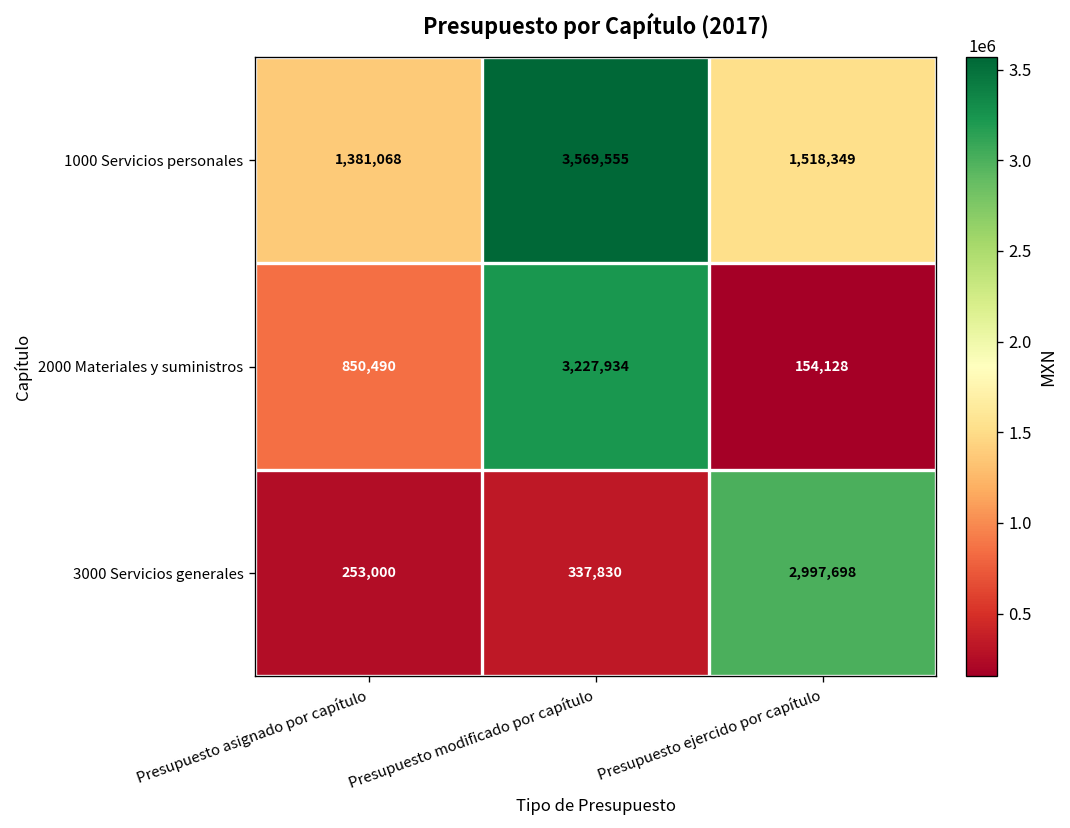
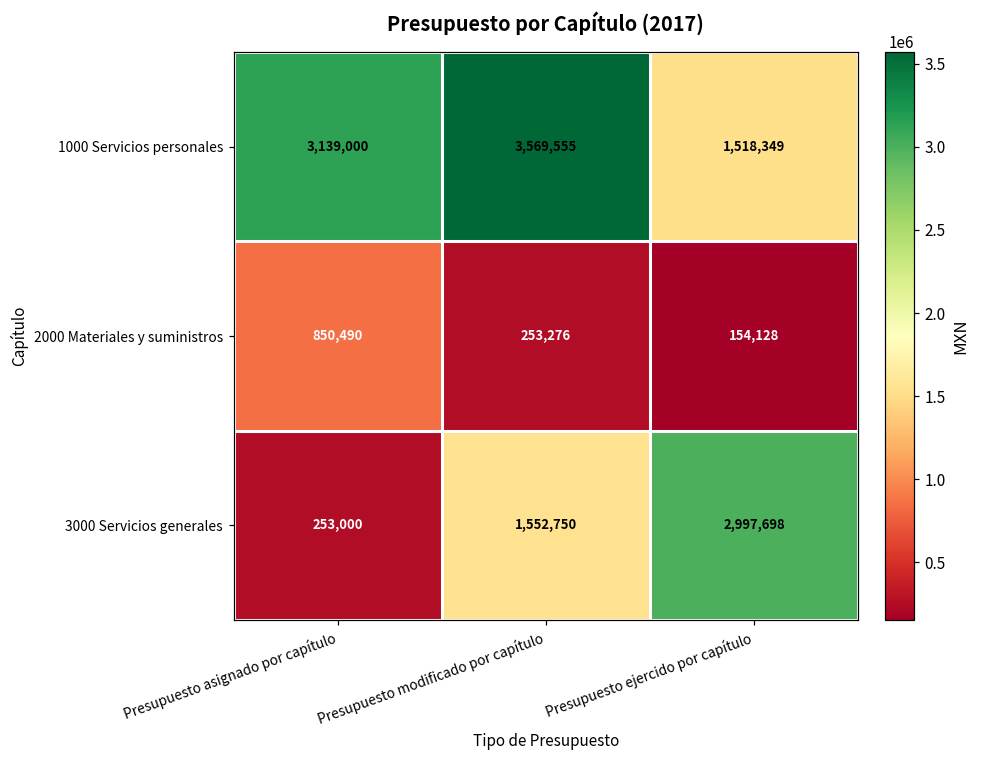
1000 Servicios personales, Presupuesto asignado por capítulo: 1,381,068 -> 3,139,000
2000 Materiales y suministros, Presupuesto modificado por capítulo: 3,227,934 -> 253,276
3000 Servicios generales, Presupuesto modificado por capítulo: 337,830 -> 1,552,750
